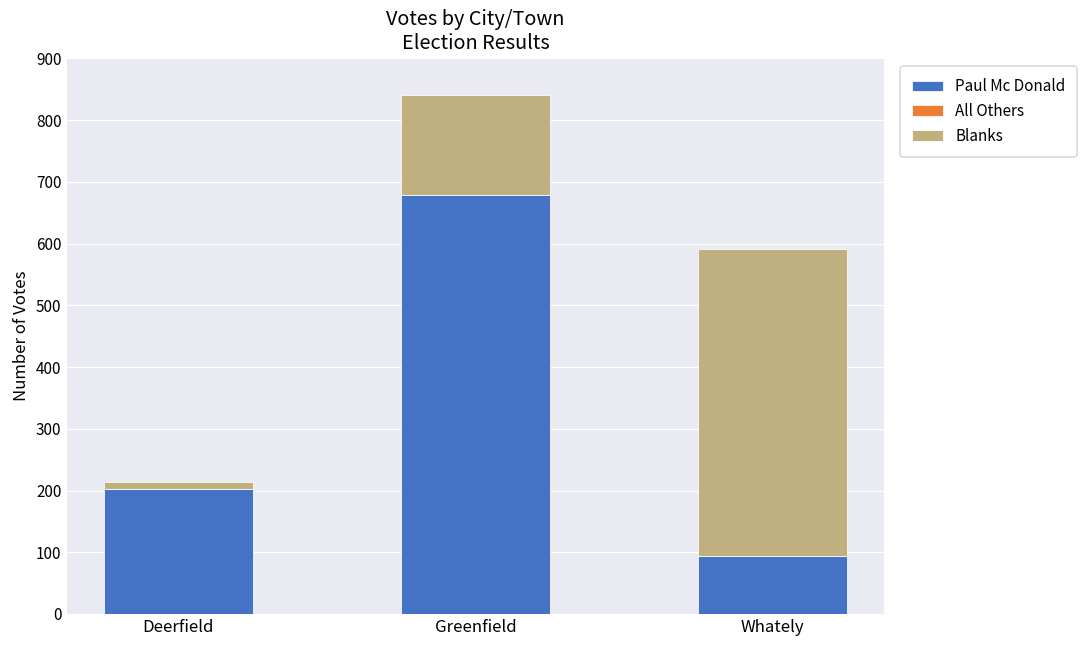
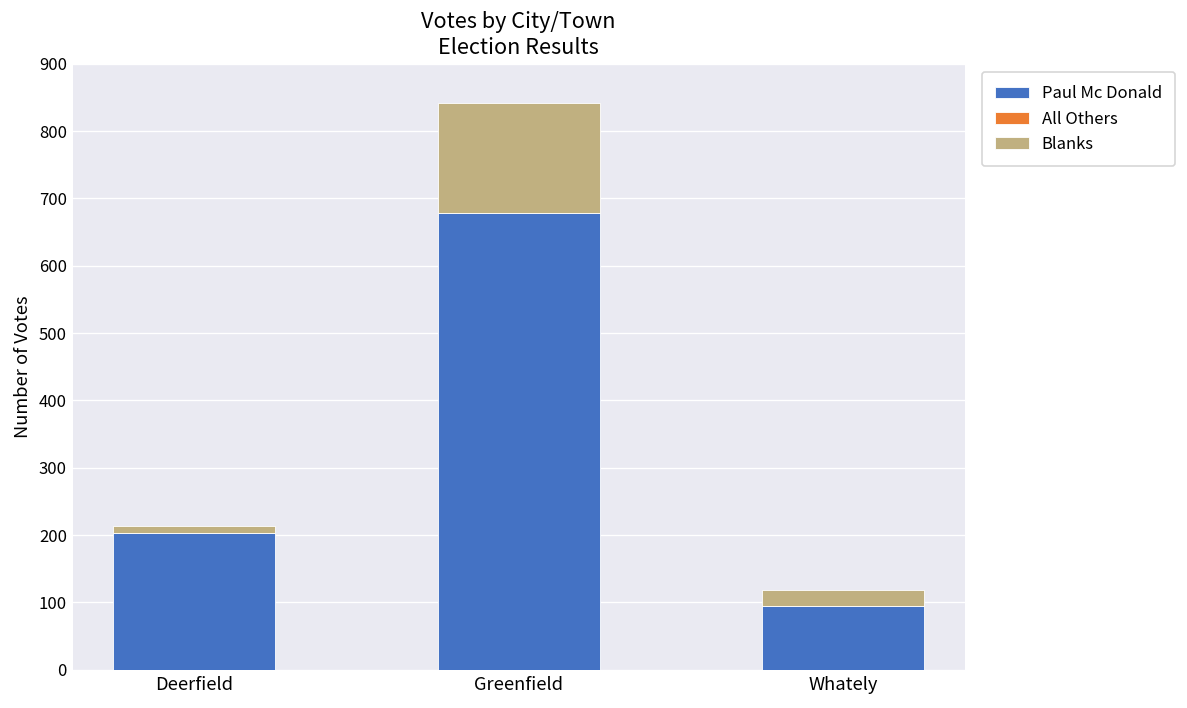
Blanks, Whately: 500 -> 30
